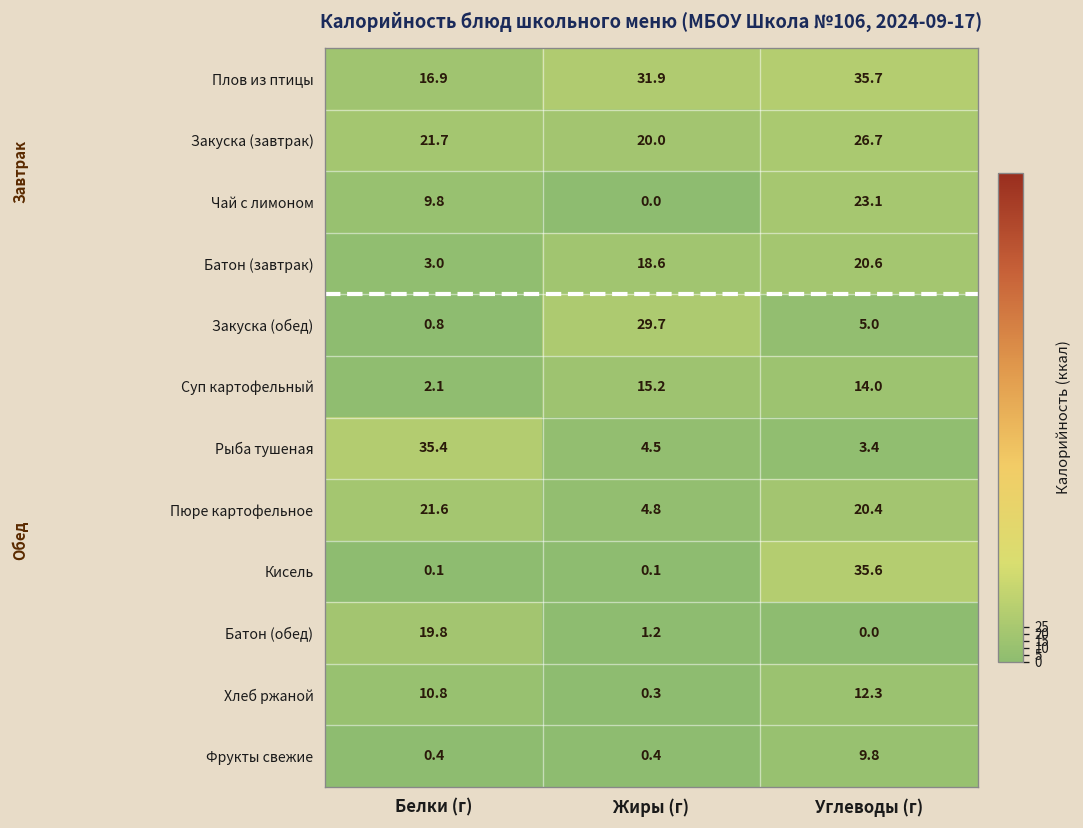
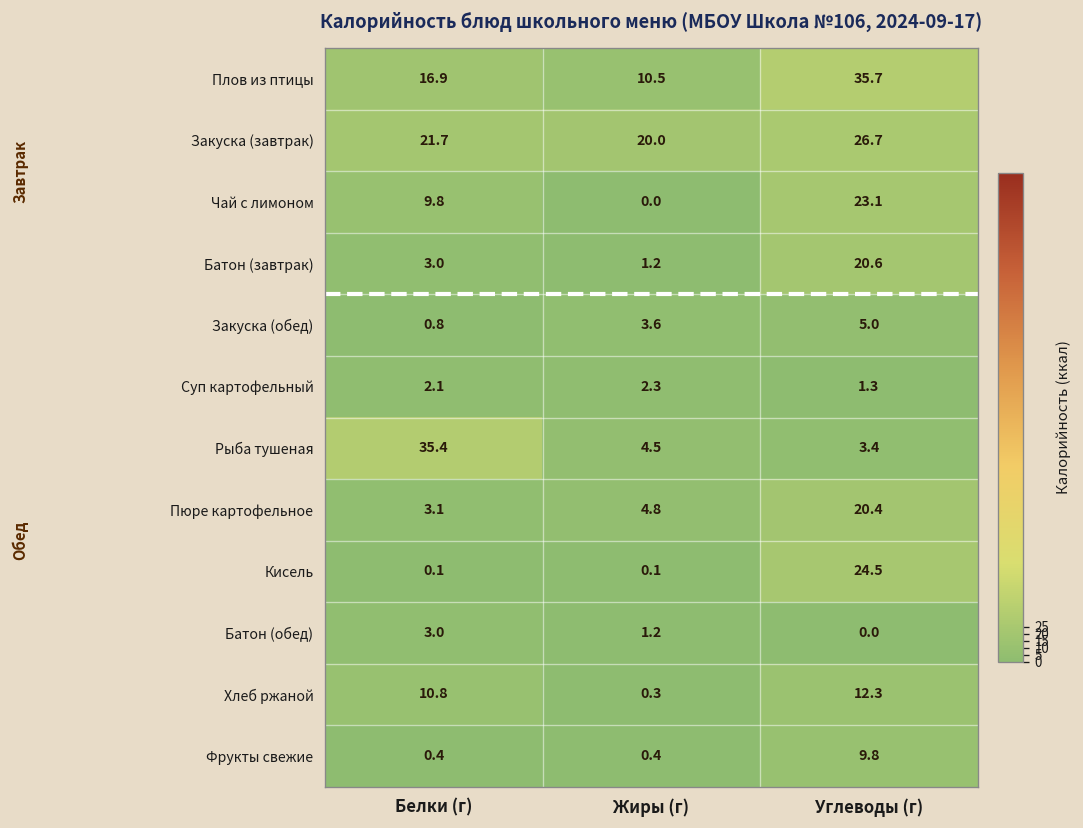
Плов из птицы, Жиры (г): 31.9 -> 10.5
Батон (завтрак), Жиры (г): 18.6 -> 1.2
Закуска (обед), Жиры (г): 29.7 -> 3.6
Суп картофельный, Жиры (г): 15.2 -> 2.3
Суп картофельный, Углеводы (г): 14.0 -> 1.3
Пюре картофельное, Белки (г): 21.6 -> 3.1
Кисель, Углеводы (г): 35.6 -> 24.5
Батон (обед), Белки (г): 19.8 -> 3.0
